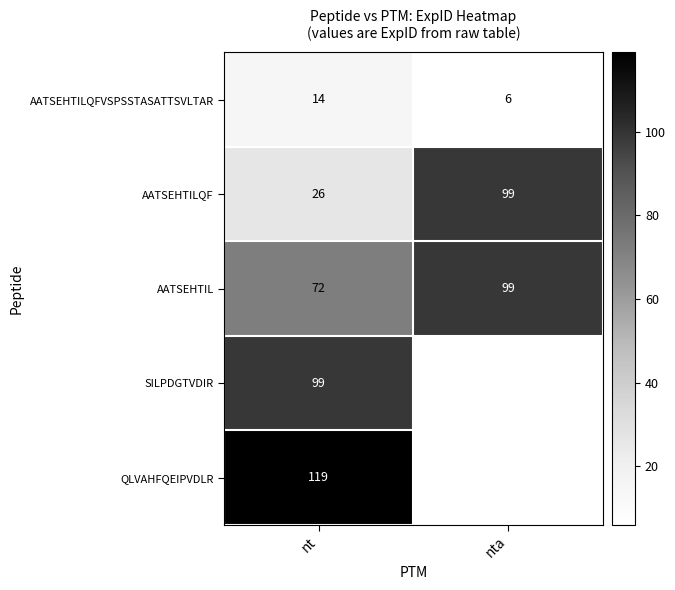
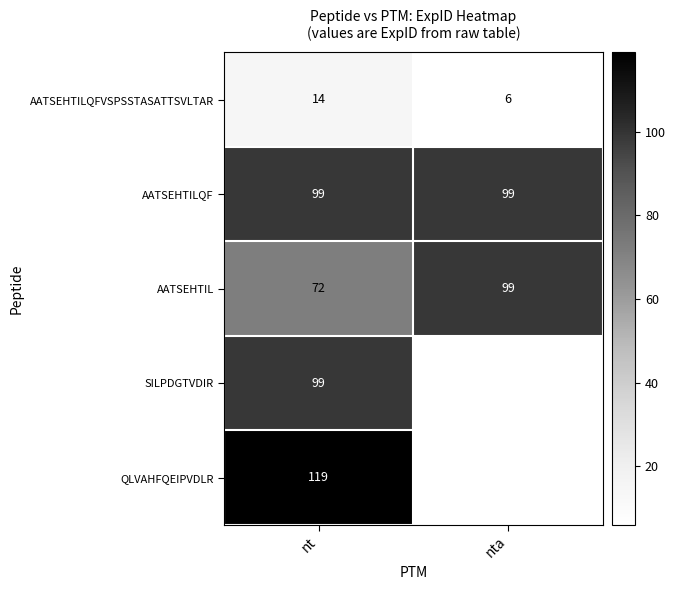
AATSEHTILQF, nt: 26 -> 99
